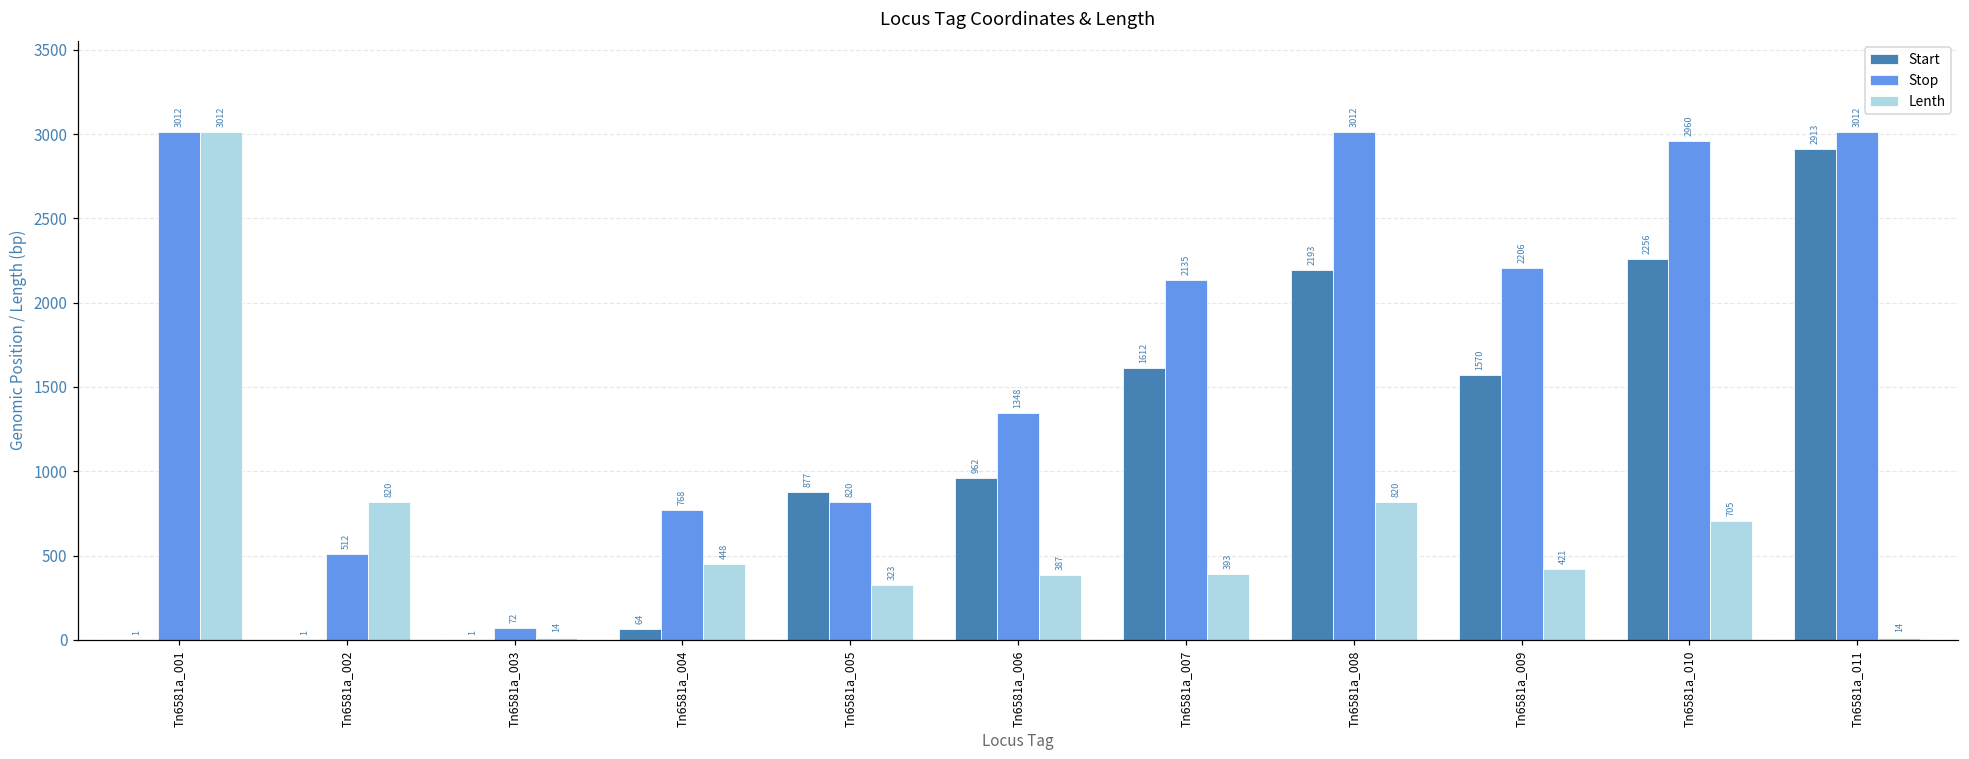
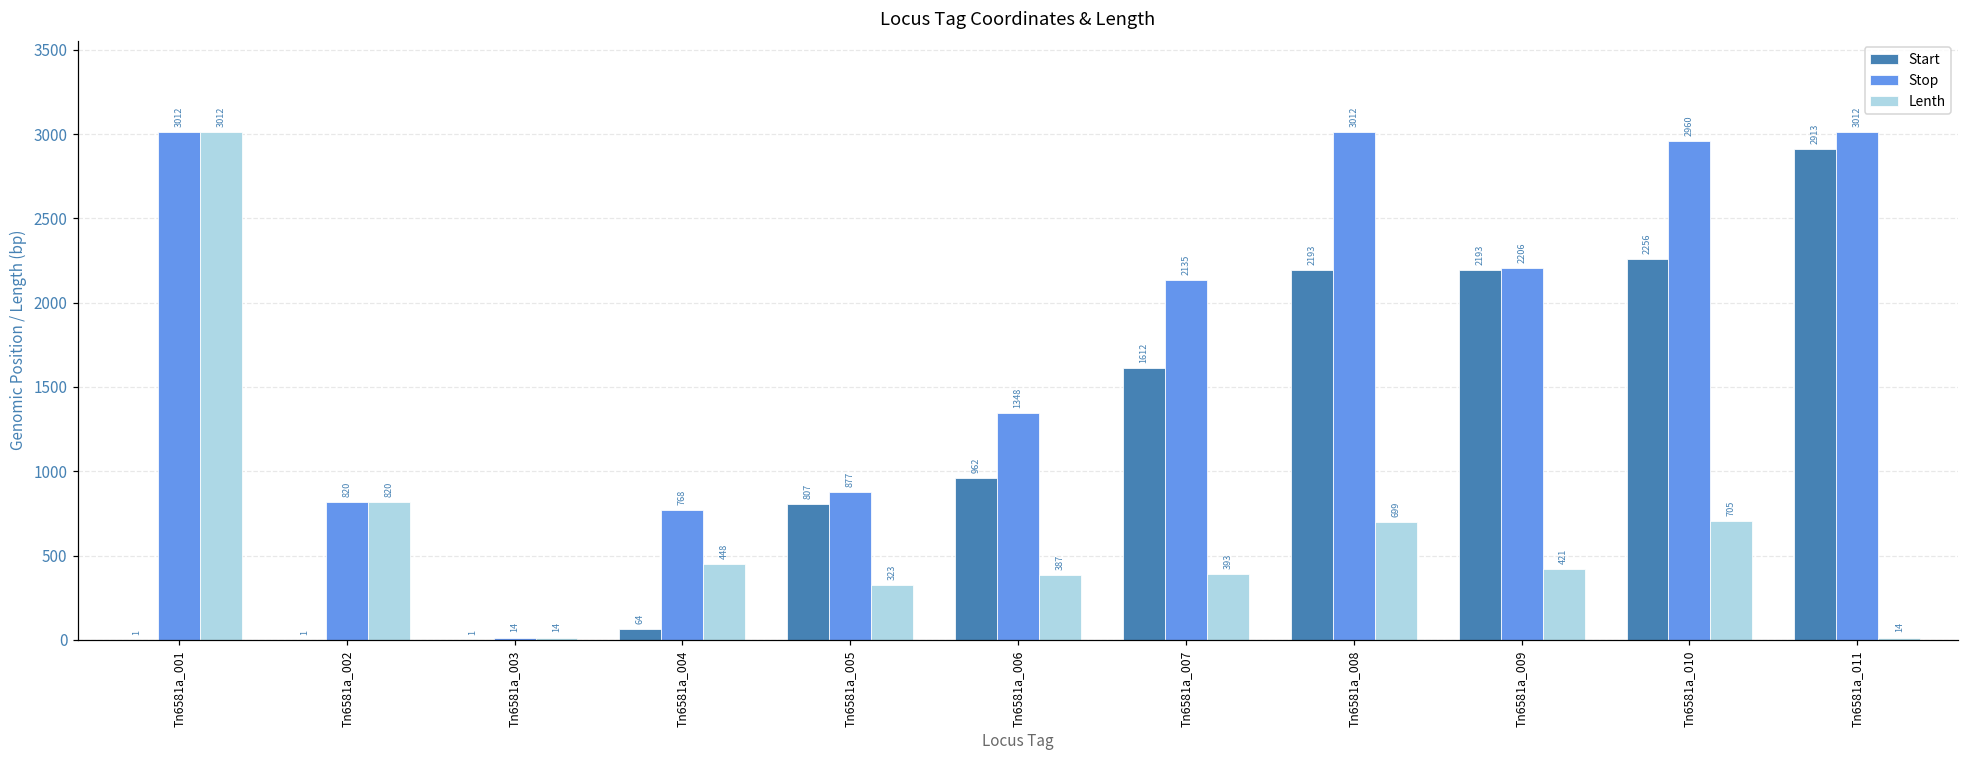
Stop, Tn6581a_002: 512 -> 820
Stop, Tn6581a_003: 72 -> 14
Start, Tn6581a_005: 877 -> 807
Stop, Tn6581a_005: 820 -> 877
Lenth, Tn6581a_008: 820 -> 699
Start, Tn6581a_009: 1570 -> 2193
